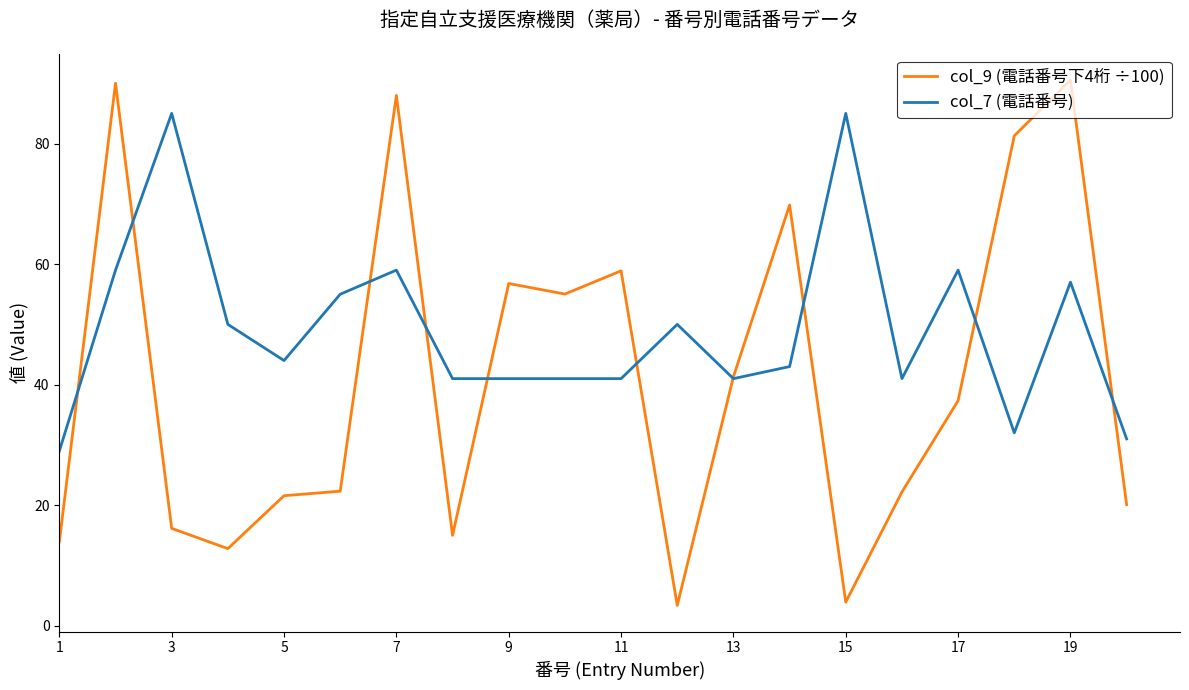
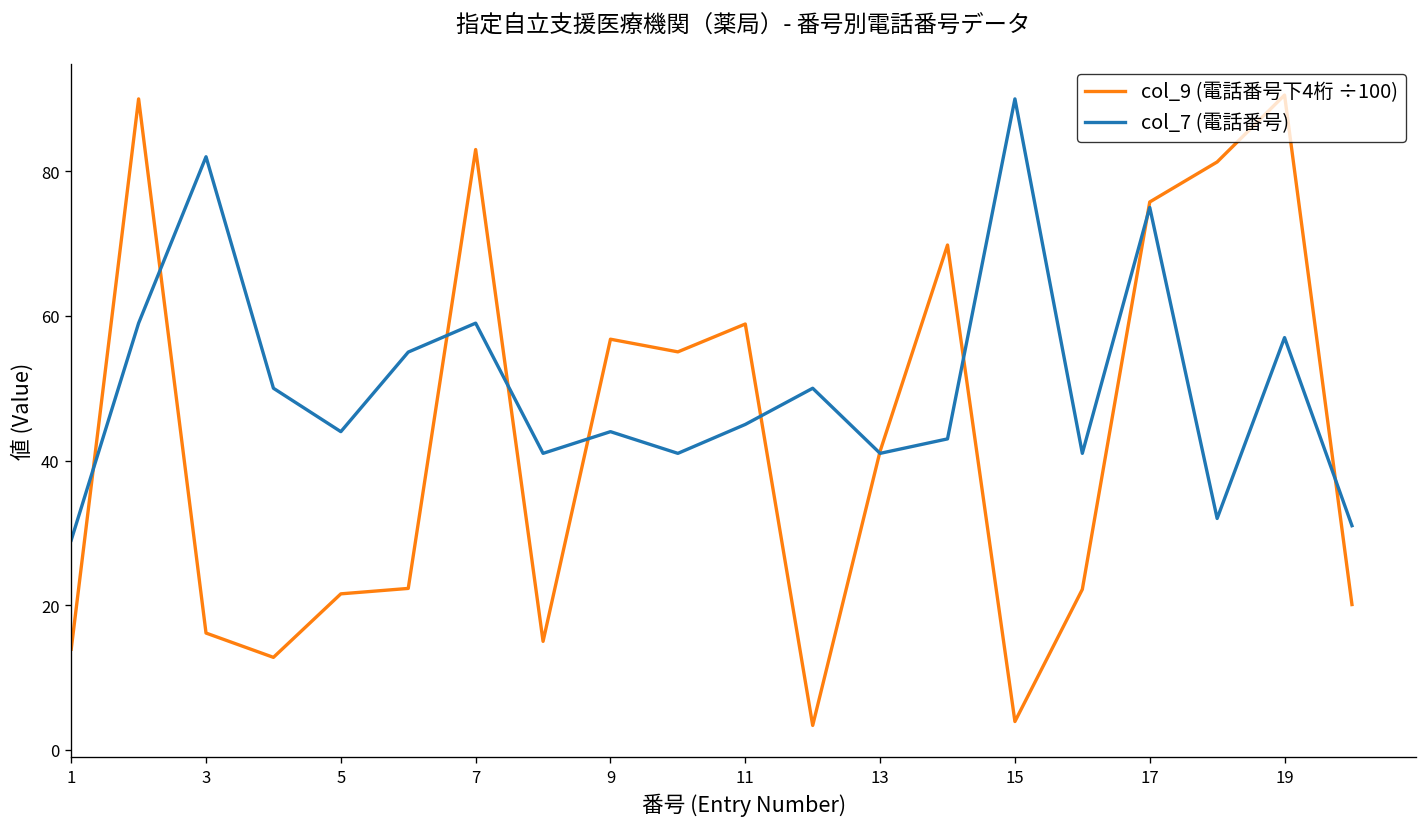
col_7 (電話番号), 3: 85 -> 82
col_9 (電話番号下4桁 ÷100), 7: 88 -> 83
col_7 (電話番号), 9: 41 -> 44
col_7 (電話番号), 11: 41 -> 45
col_7 (電話番号), 15: 85 -> 90
col_9 (電話番号下4桁 ÷100), 17: 37 -> 76
col_7 (電話番号), 17: 59 -> 75
